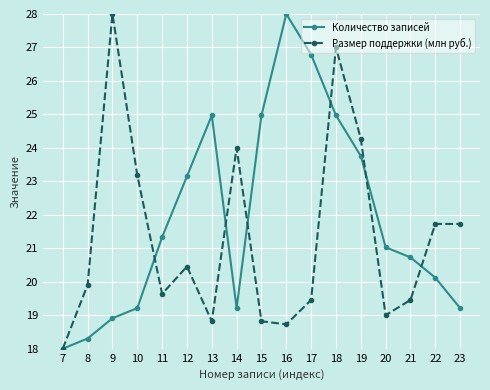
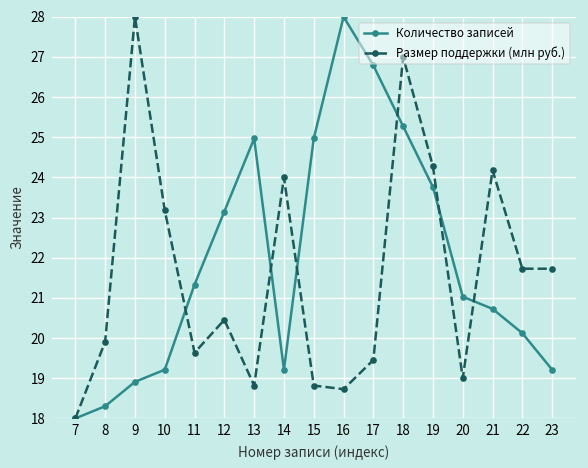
Количество записей, 18: 25.0 -> 25.3
Размер поддержки (млн руб.), 21: 19.5 -> 24.2
